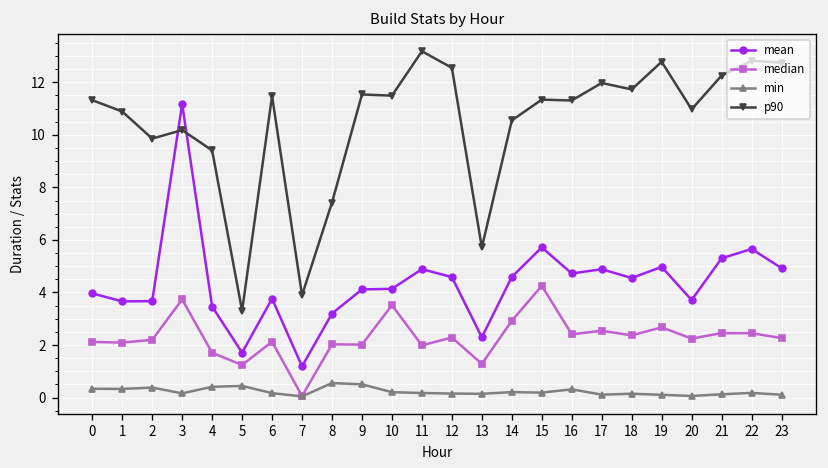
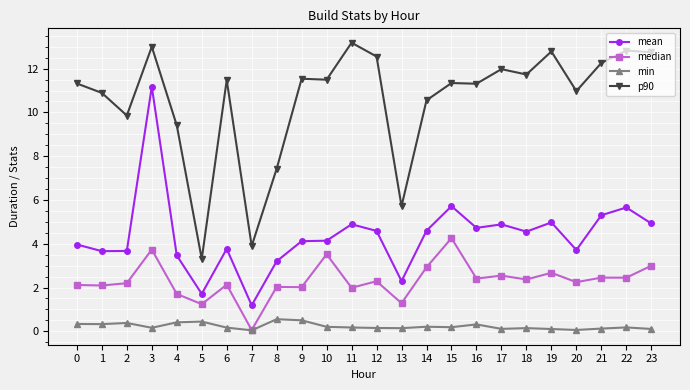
p90, 3: 10.2 -> 13.0
median, 23: 2.3 -> 3.0
